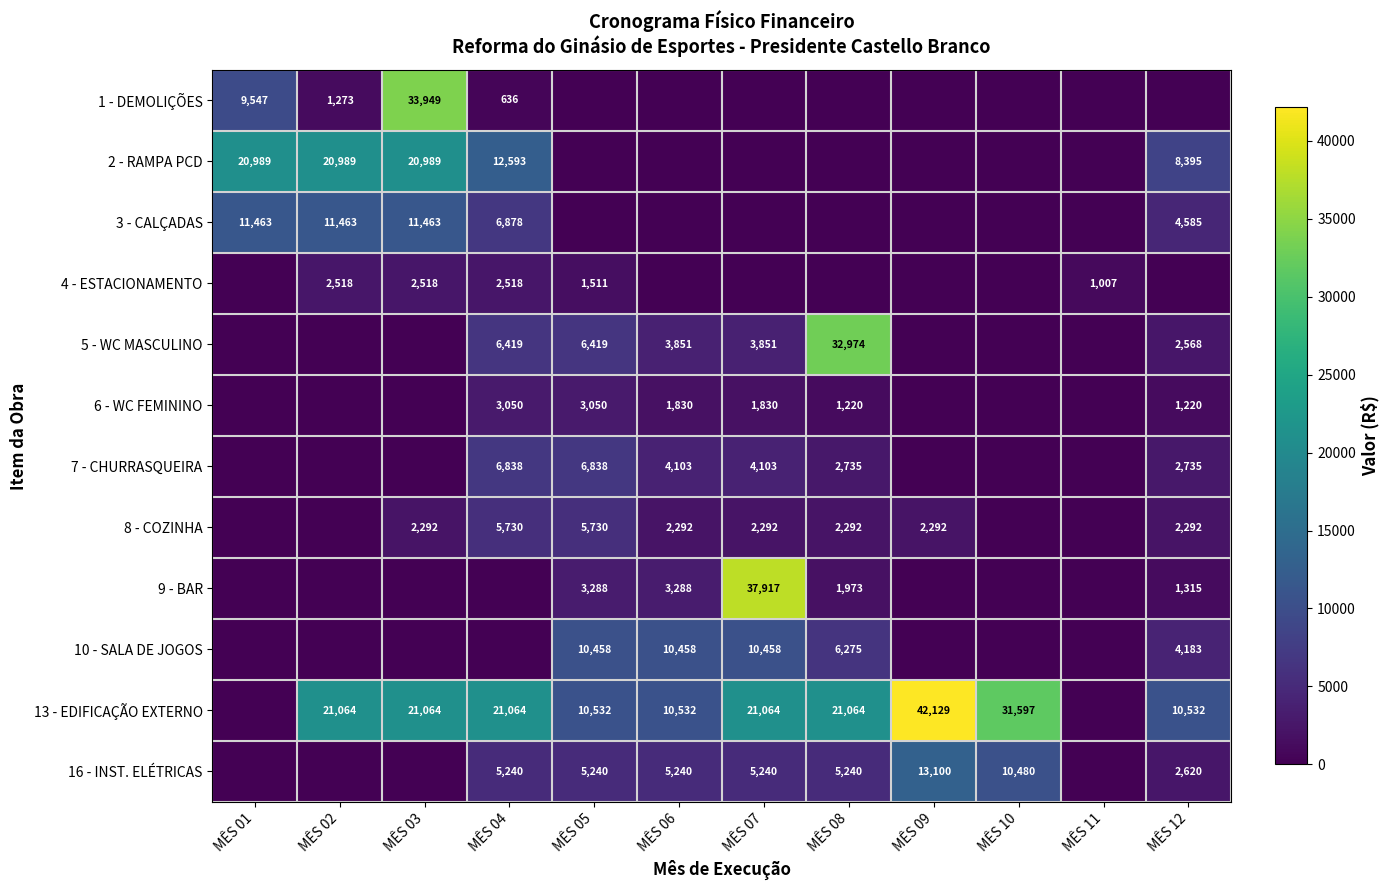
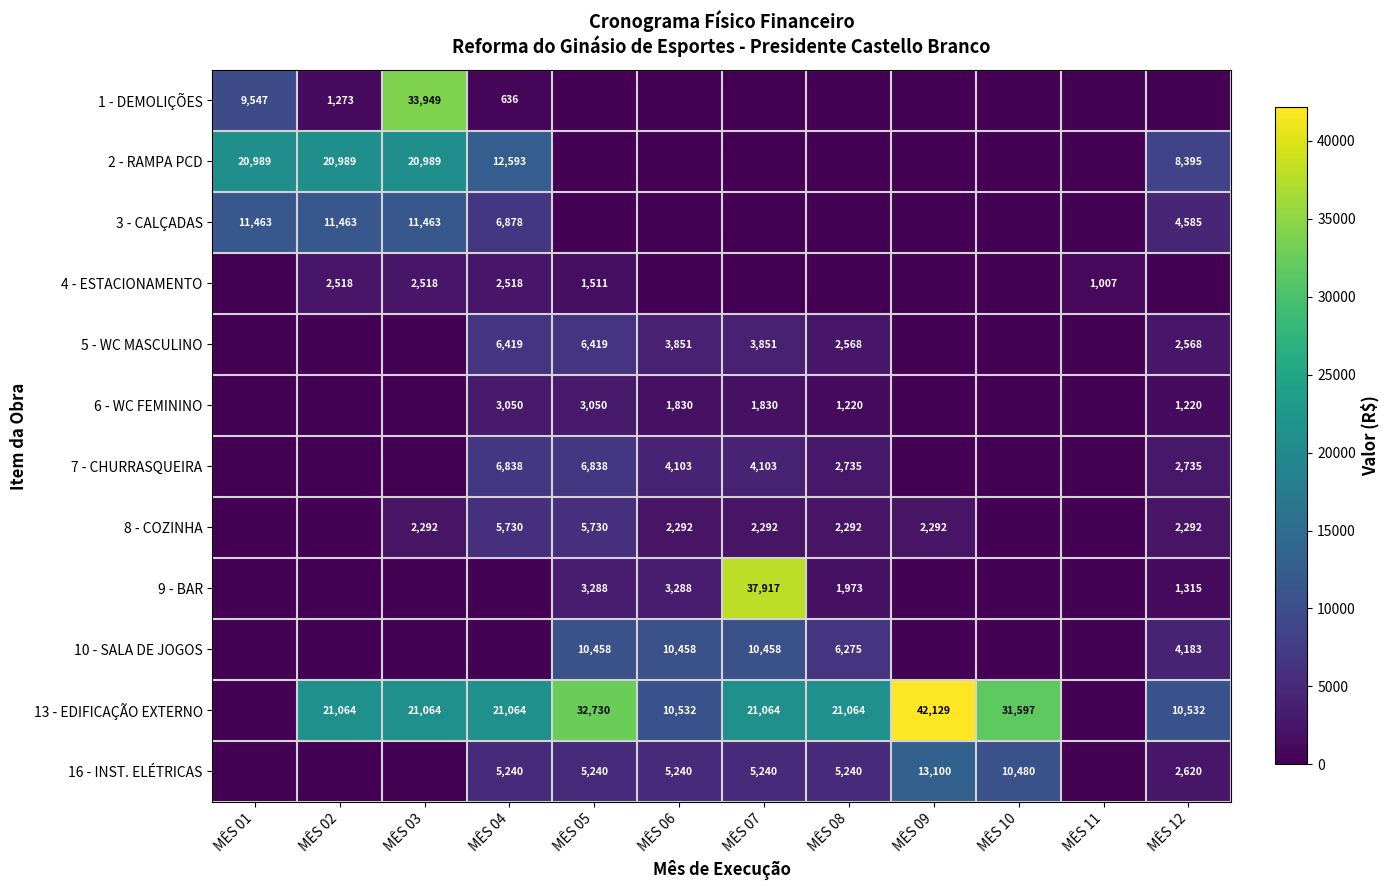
5 - WC MASCULINO, MÊS 08: 32,974 -> 2,568
13 - EDIFICAÇÃO EXTERNO, MÊS 05: 10,532 -> 32,730
